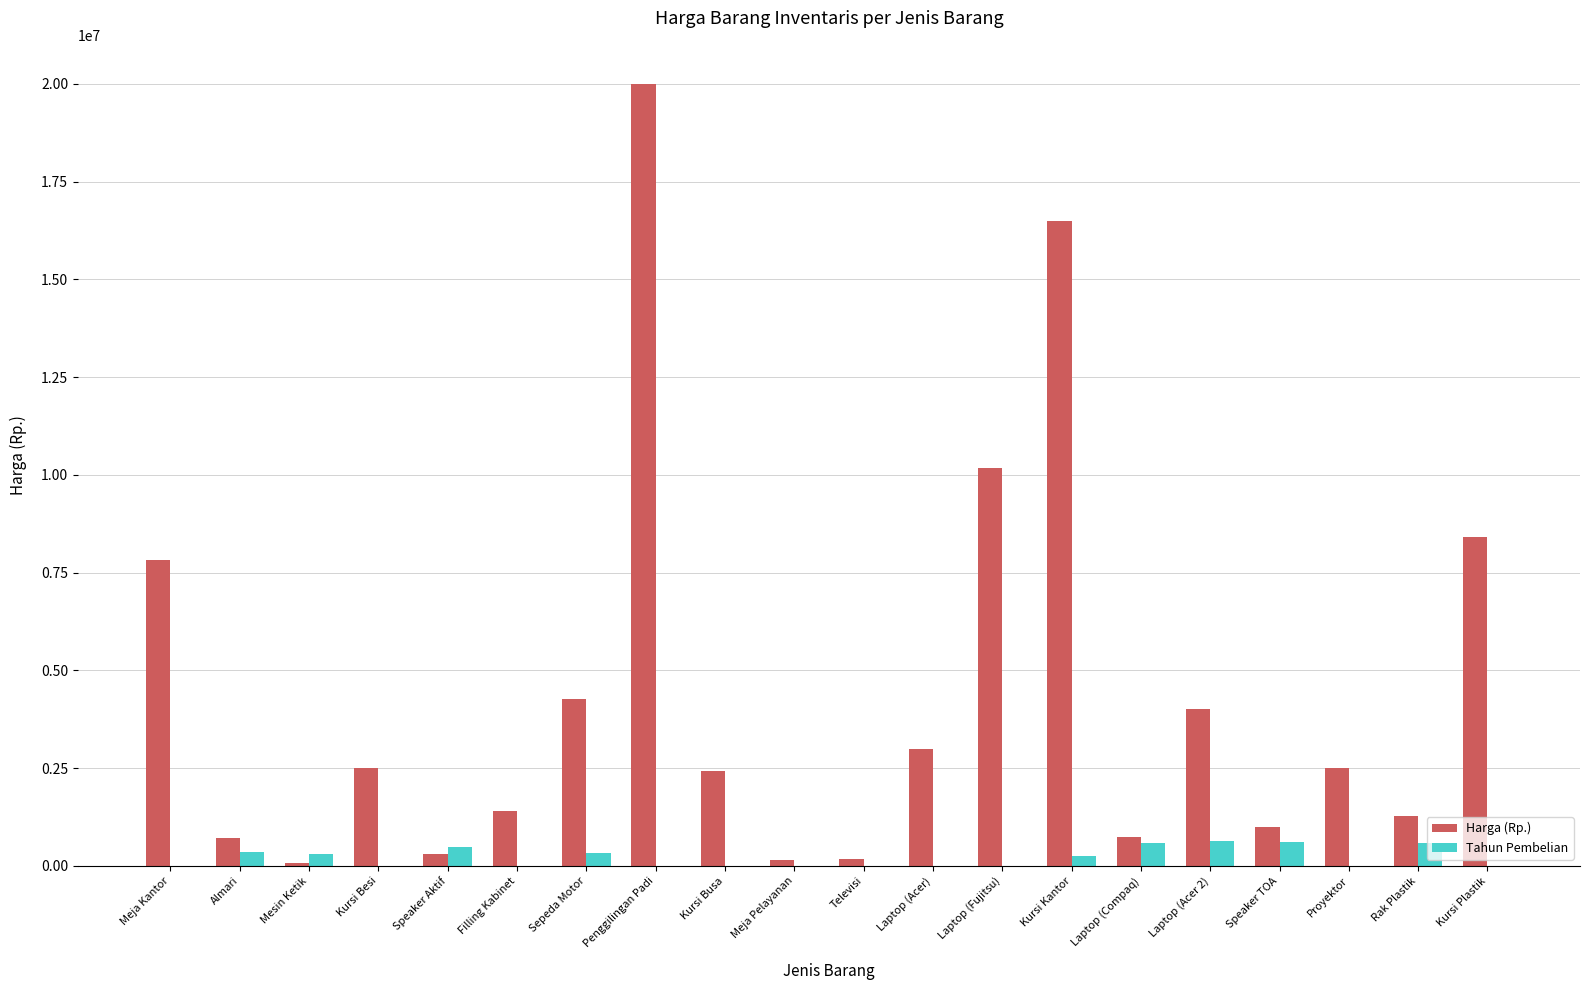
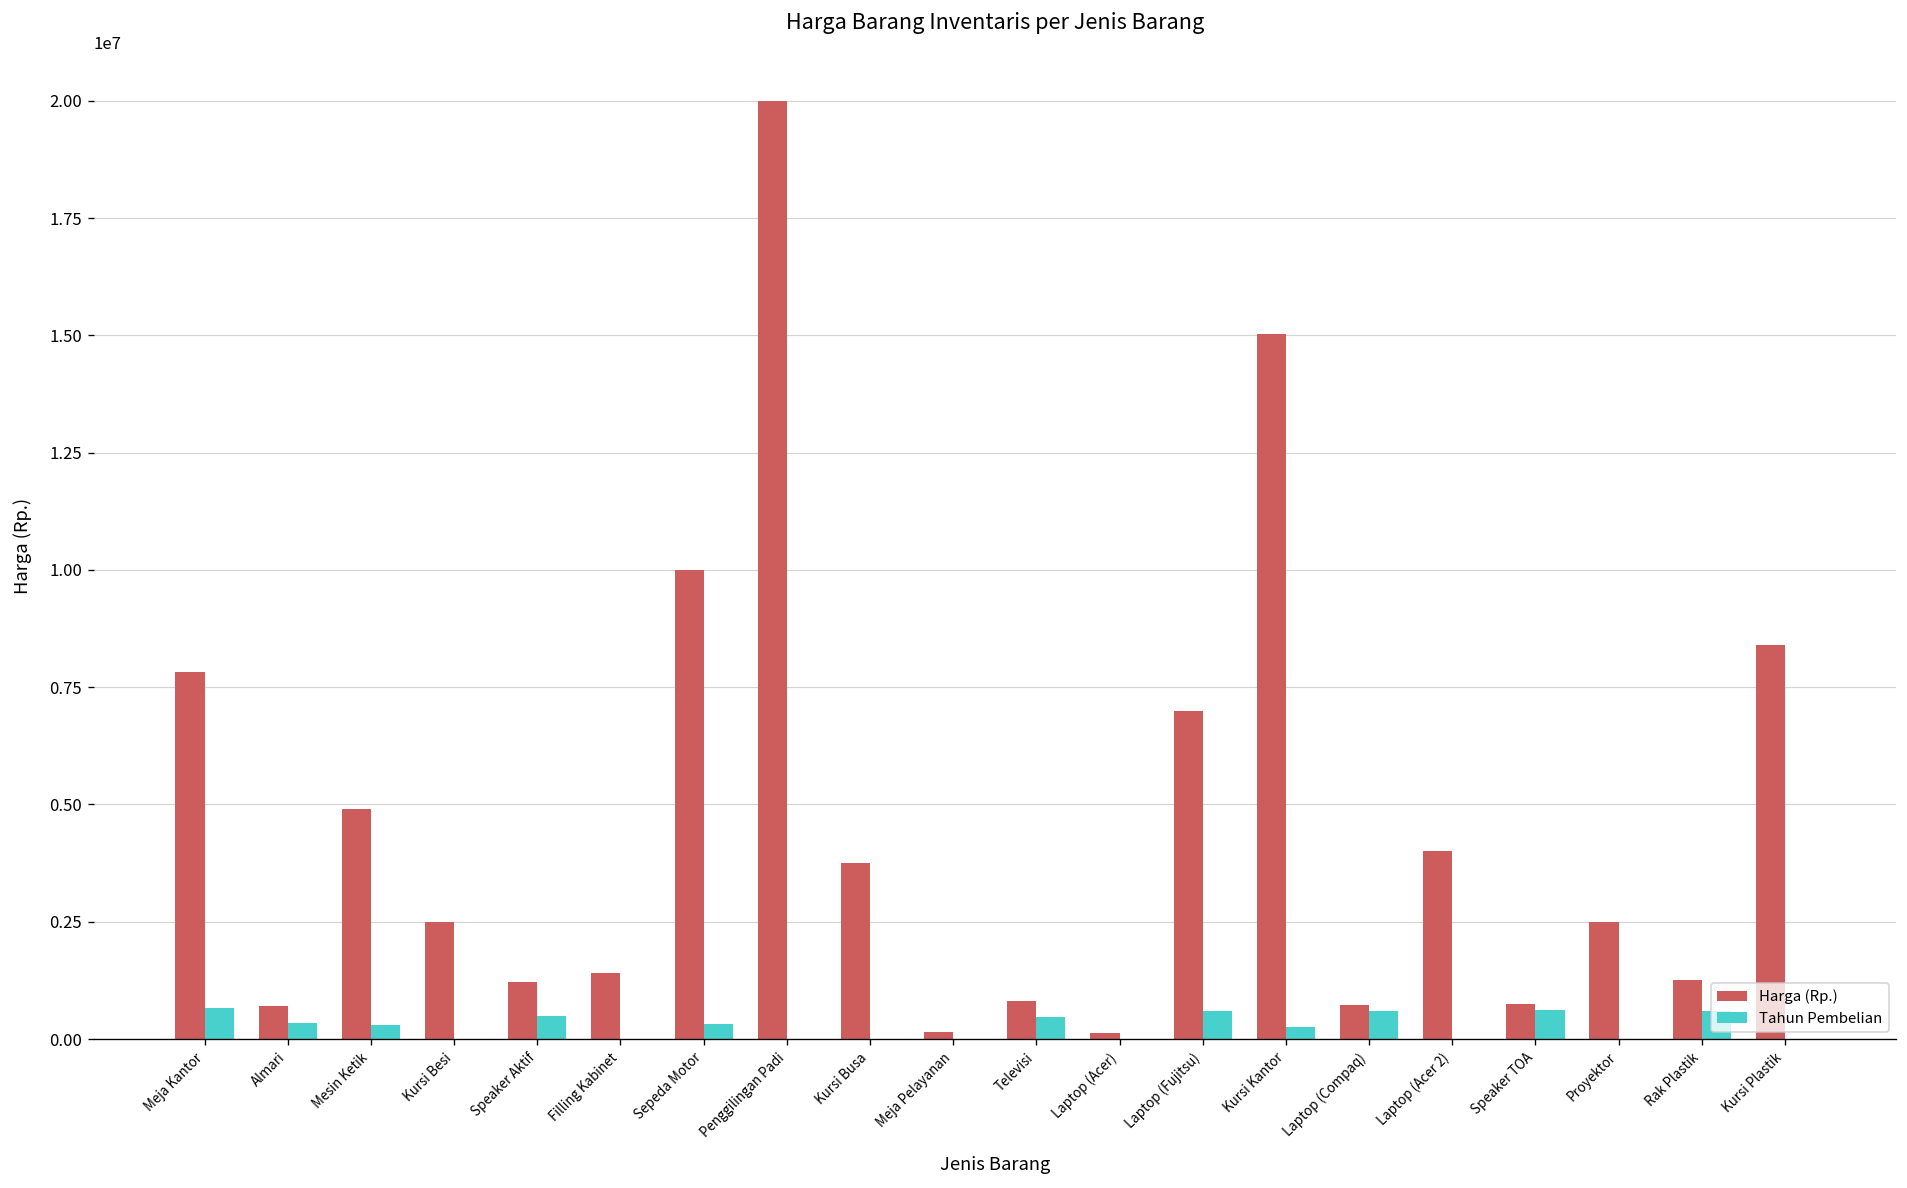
Tahun Pembelian, Meja Kantor: 0 -> 700000
Harga (Rp.), Mesin Ketik: 100000 -> 4900000
Harga (Rp.), Speaker Aktif: 300000 -> 1200000
Harga (Rp.), Sepeda Motor: 4300000 -> 10000000
Harga (Rp.), Kursi Busa: 2400000 -> 3800000
Harga (Rp.), Televisi: 200000 -> 800000
Tahun Pembelian, Televisi: 0 -> 500000
Harga (Rp.), Laptop (Acer): 3000000 -> 100000
Harga (Rp.), Laptop (Fujitsu): 10200000 -> 7000000
Tahun Pembelian, Laptop (Fujitsu): 0 -> 600000
Harga (Rp.), Kursi Kantor: 16500000 -> 15000000
Tahun Pembelian, Laptop (Acer 2): 600000 -> 0
Harga (Rp.), Speaker TOA: 1000000 -> 700000
